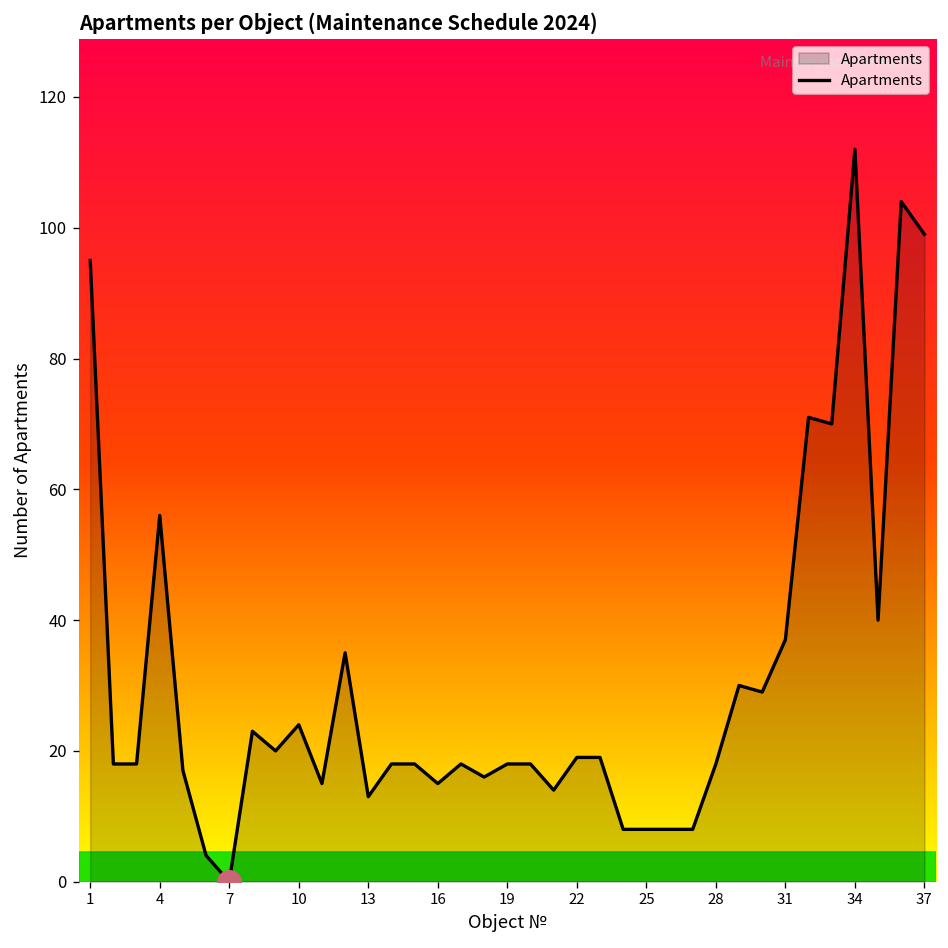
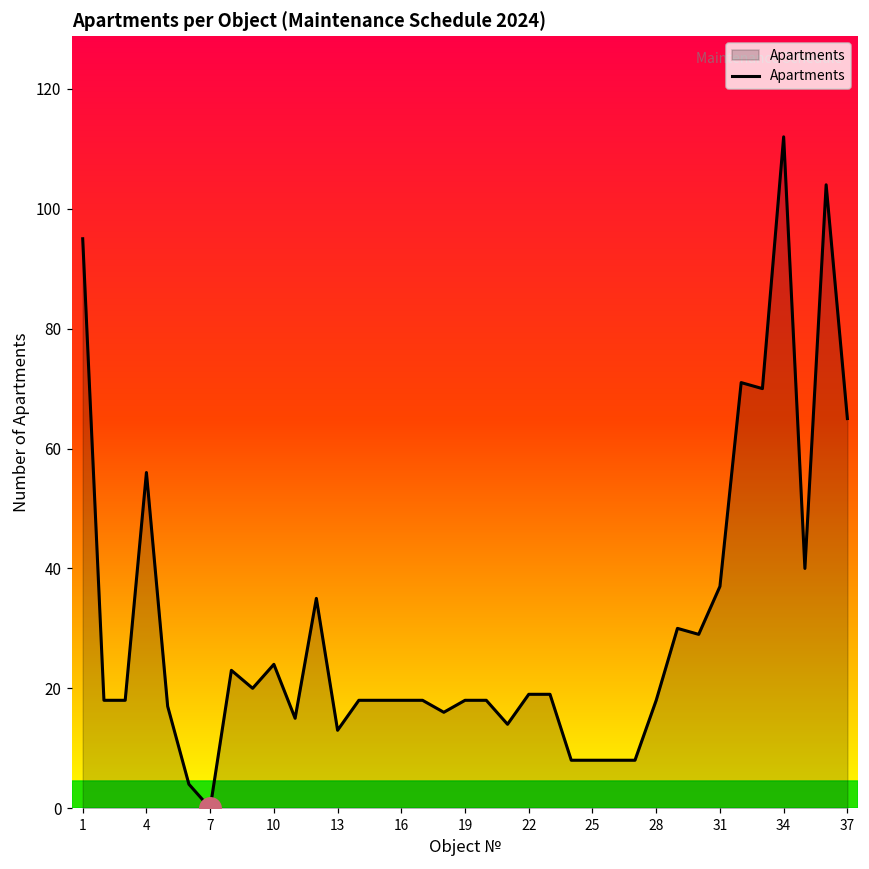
Apartments, 16: 15 -> 18
Apartments, 37: 99 -> 65
